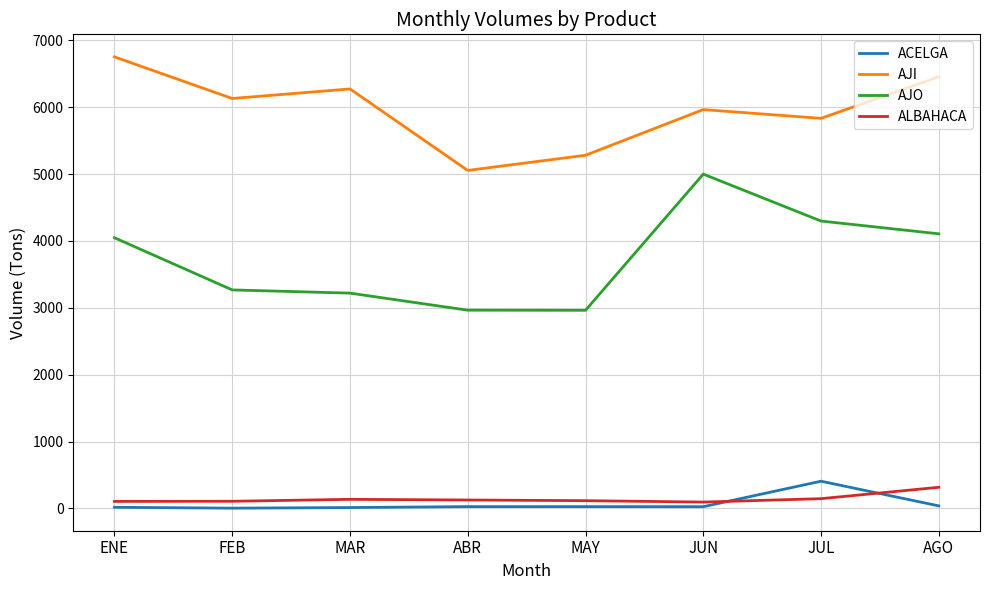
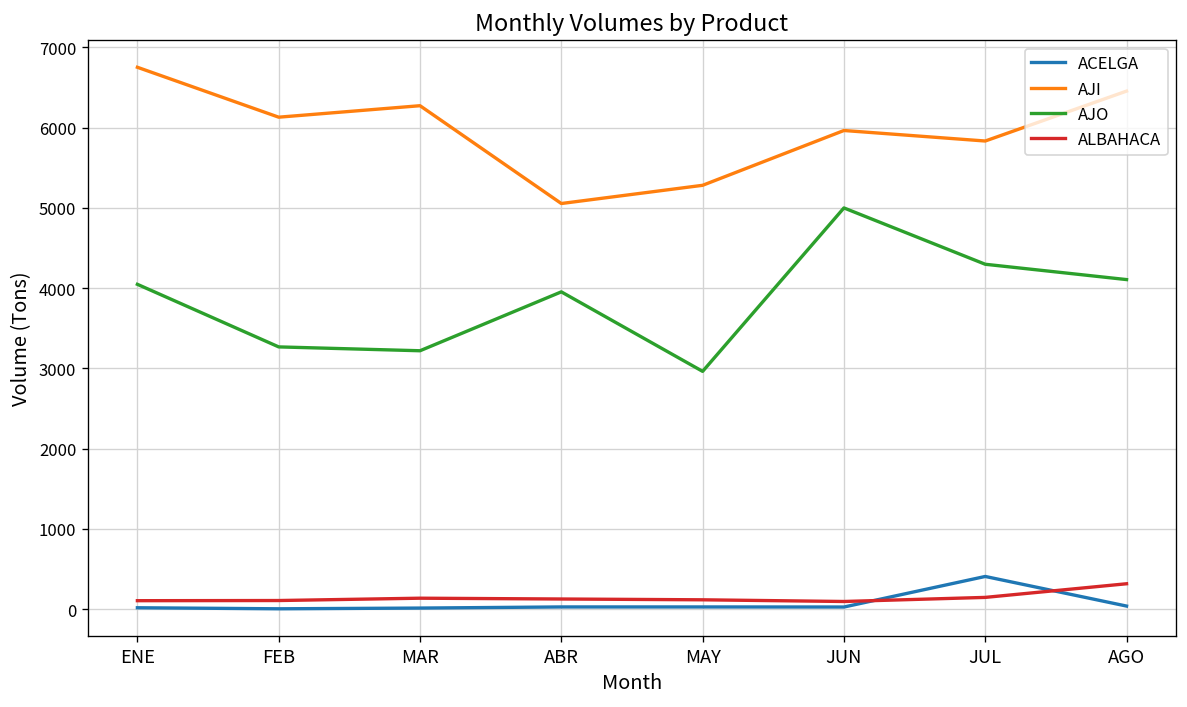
AJO, ABR: 3000 -> 4000
